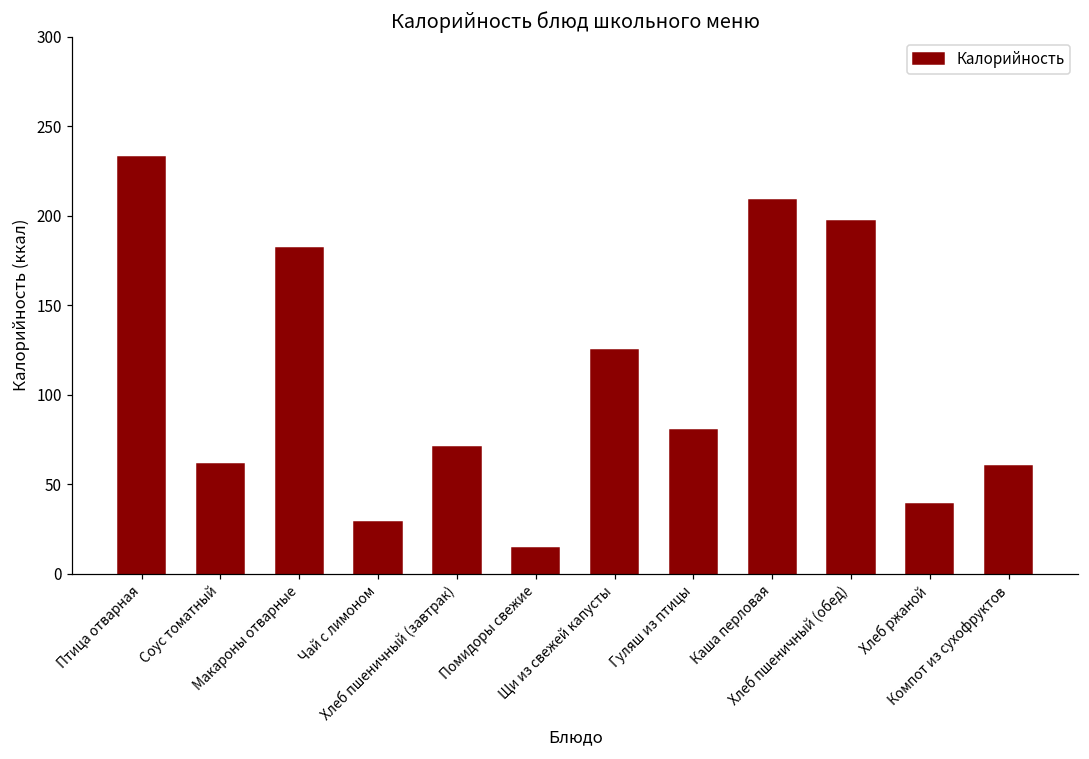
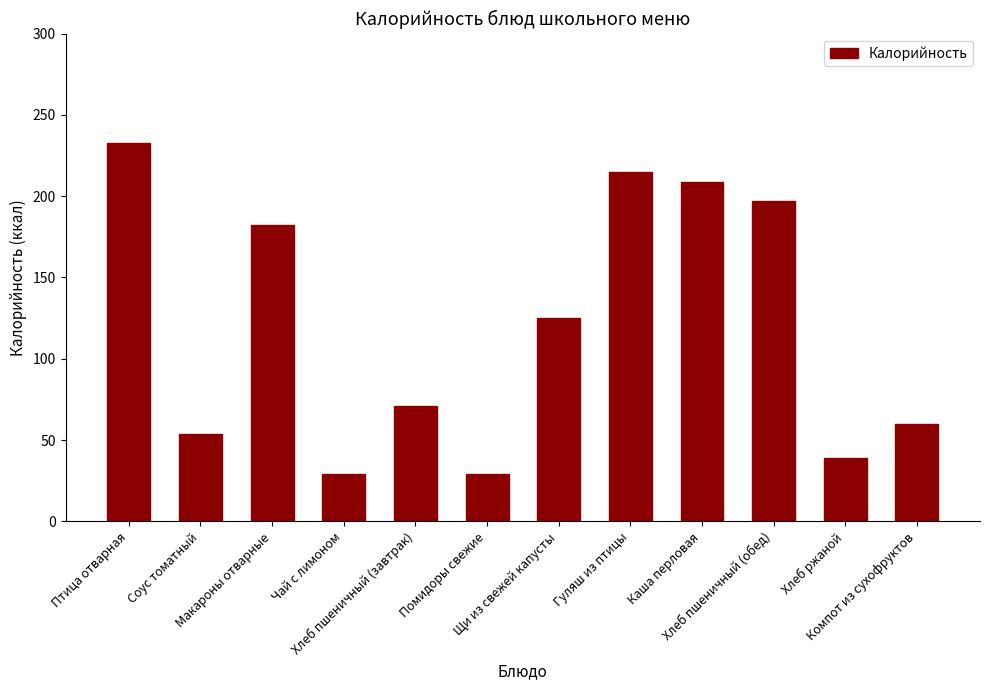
Соус томатный: 61 -> 54
Помидоры свежие: 14 -> 29
Гуляш из птицы: 80 -> 215
